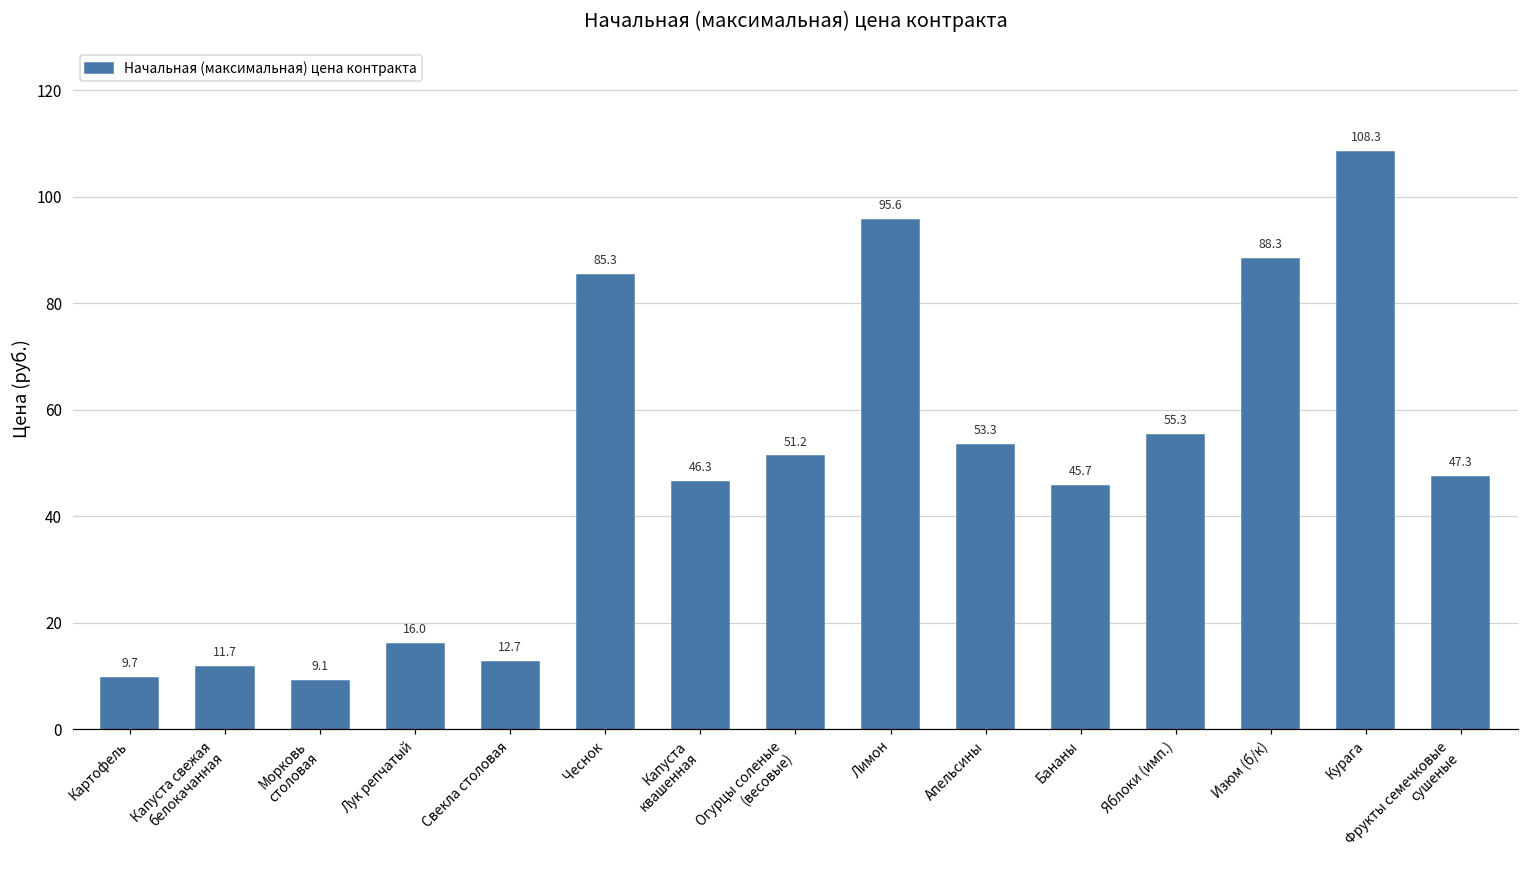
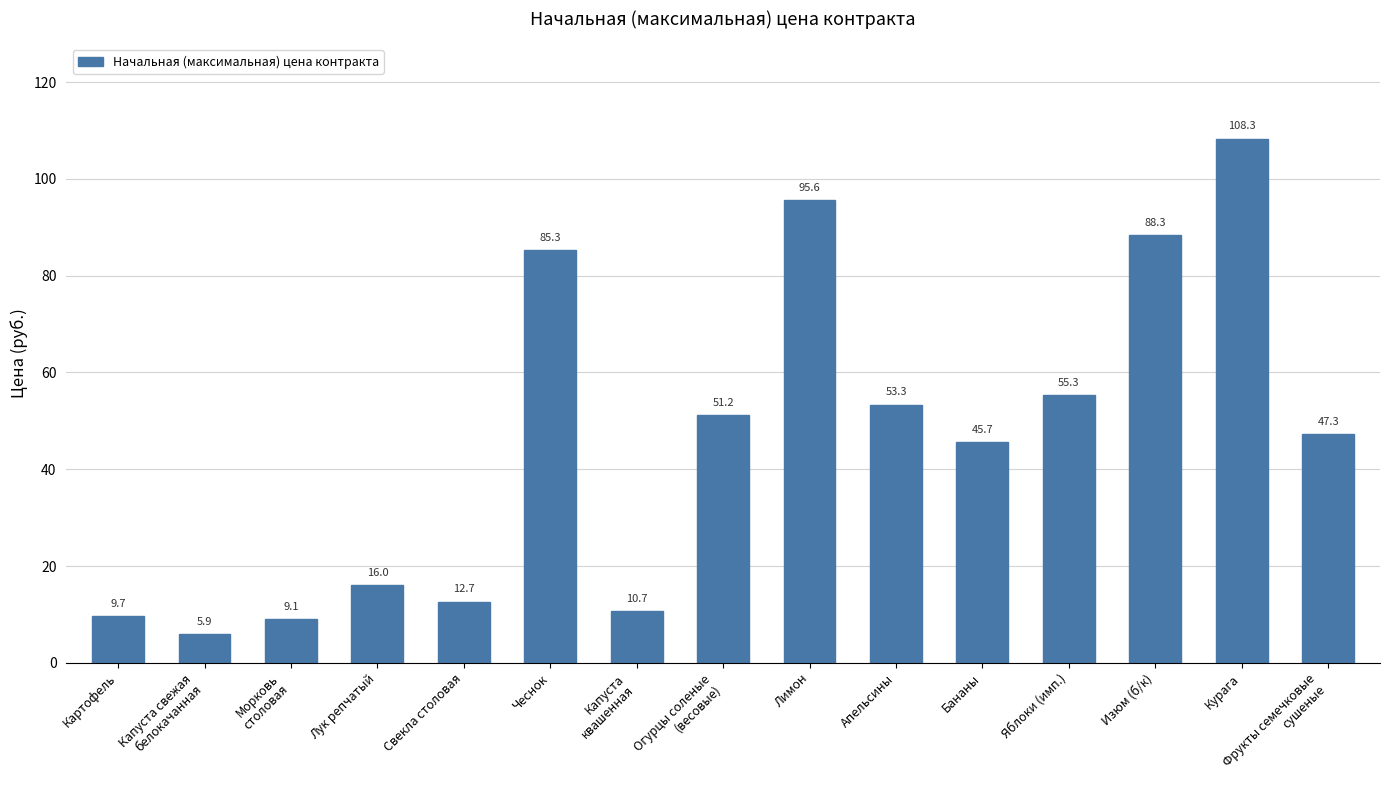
Капуста свежая белокачанная: 11.7 -> 5.9
Капуста квашенная: 46.3 -> 10.7
